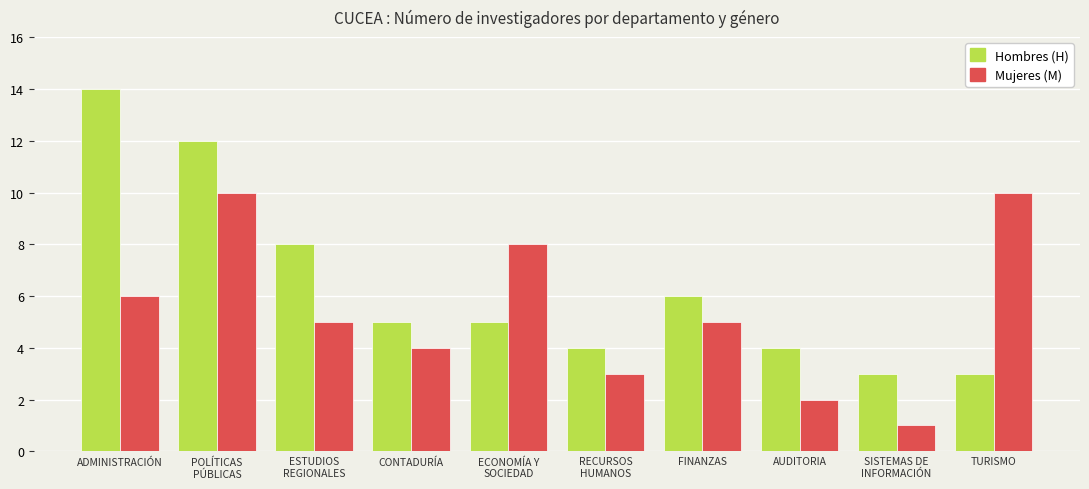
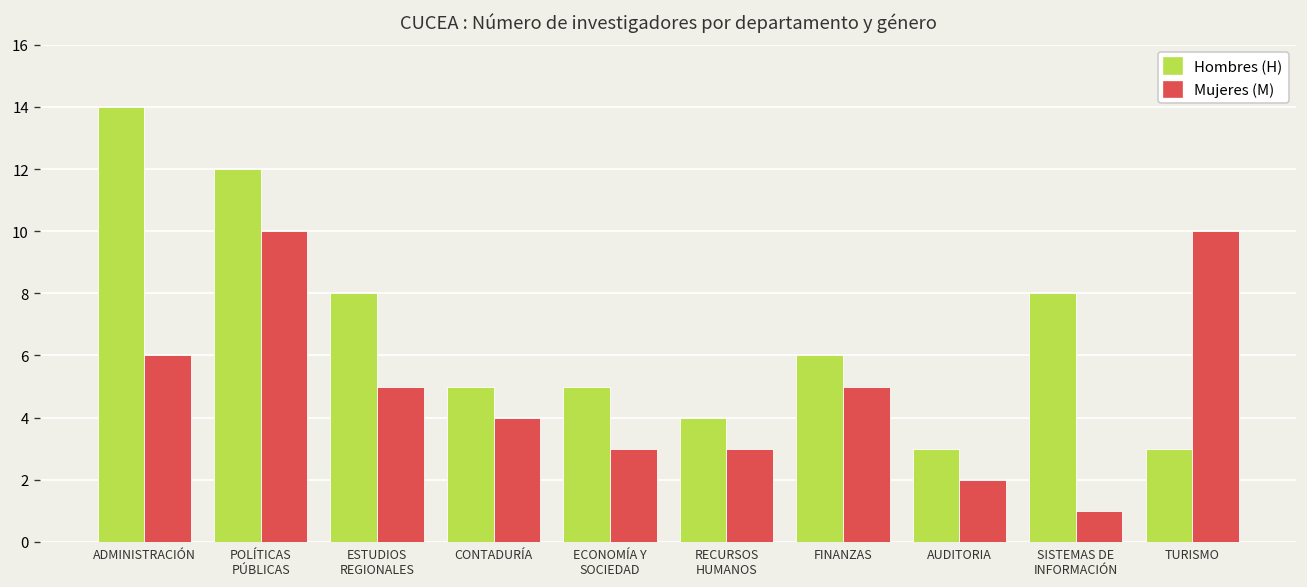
Mujeres (M), ECONOMÍA Y SOCIEDAD: 8 -> 3
Hombres (H), AUDITORIA: 4 -> 3
Hombres (H), SISTEMAS DE INFORMACIÓN: 3 -> 8
